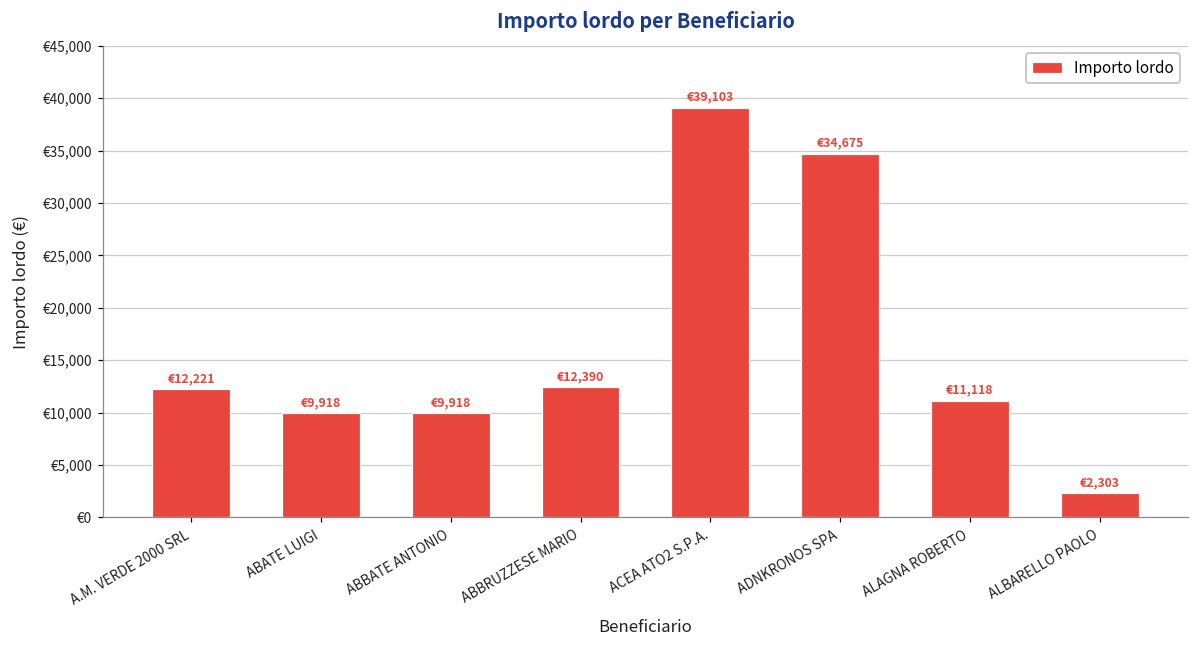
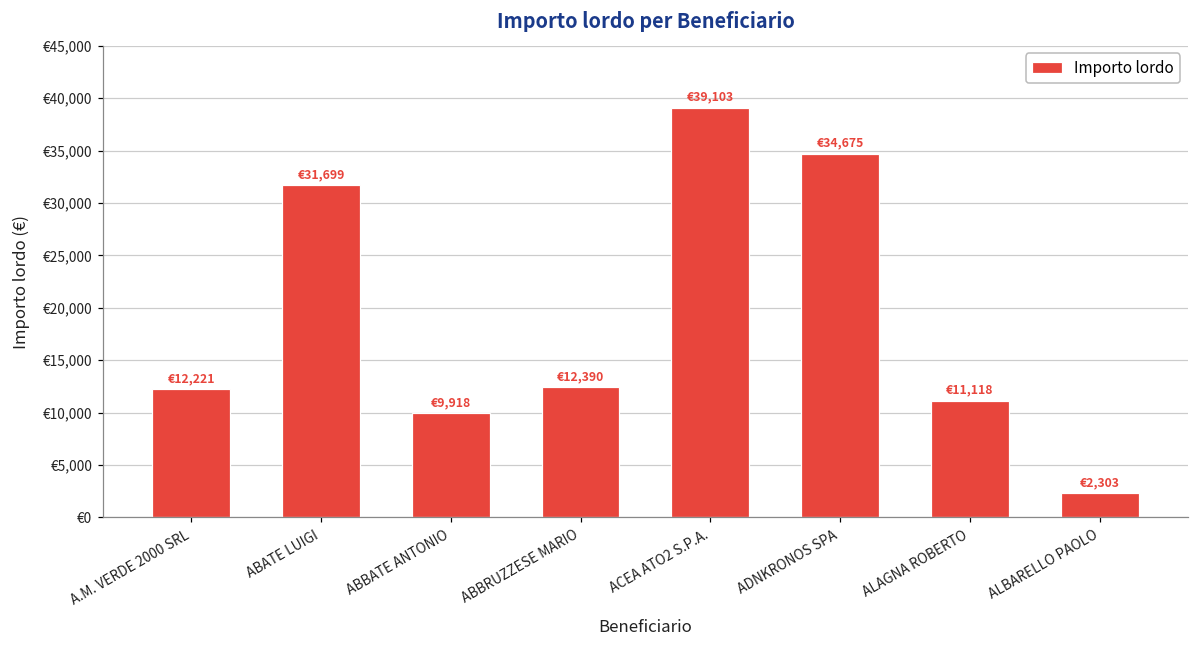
ABATE LUIGI: €9,918 -> €31,699
